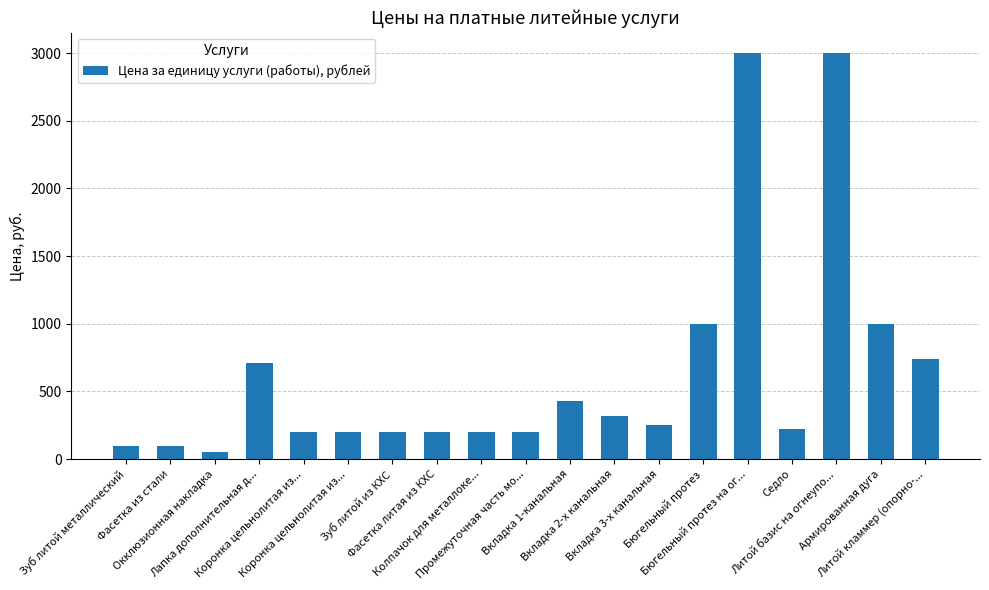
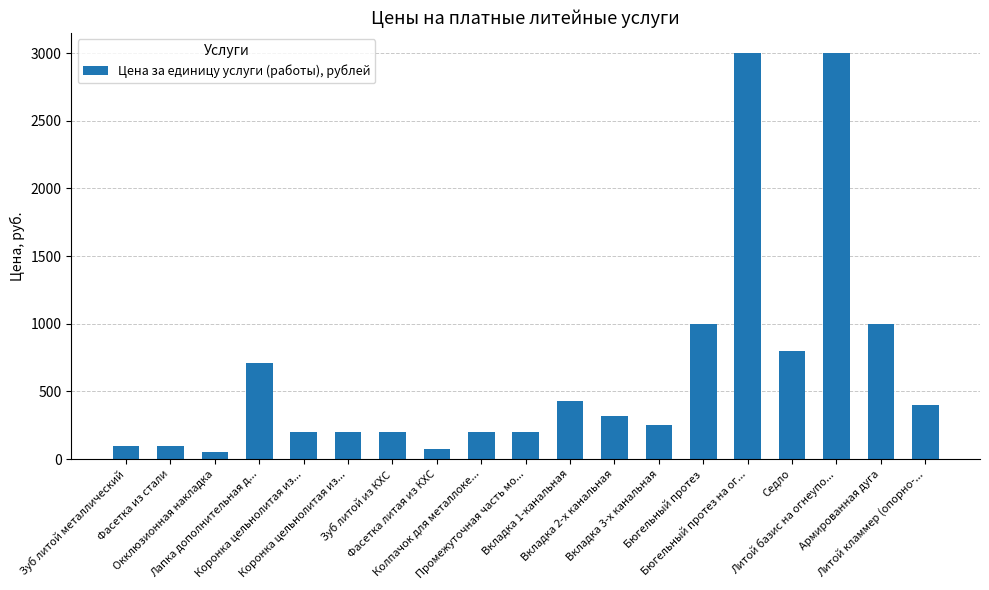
Фасетка литая из КХС: 200 -> 70
Седло: 230 -> 800
Литой кламмер (опорно-...: 740 -> 400
